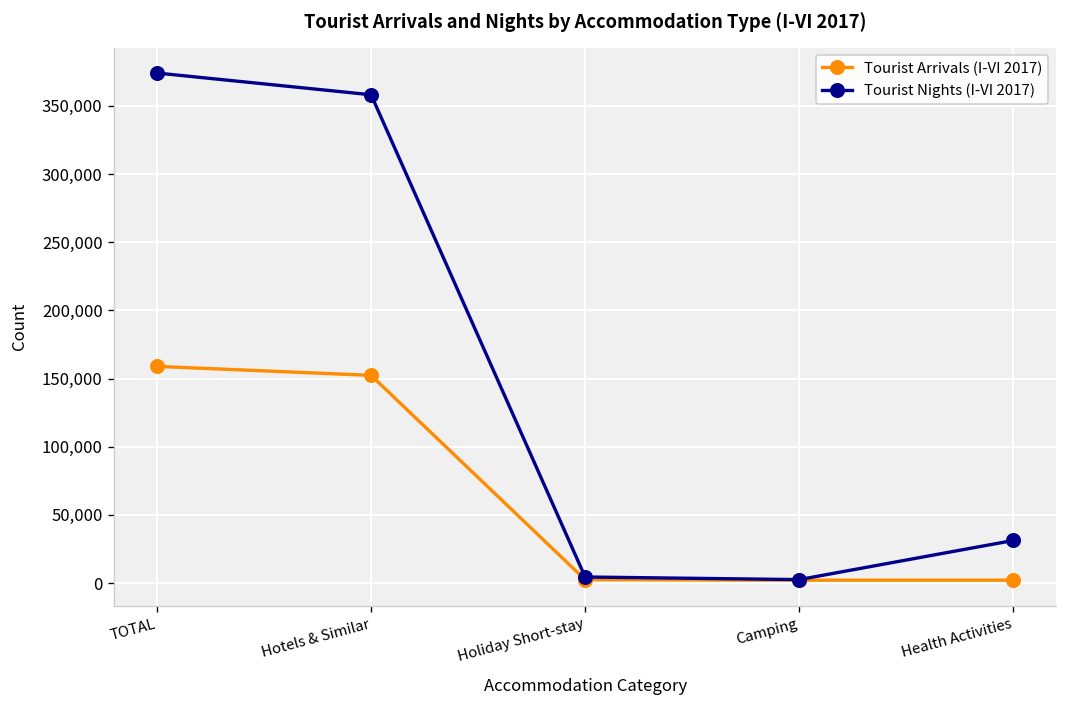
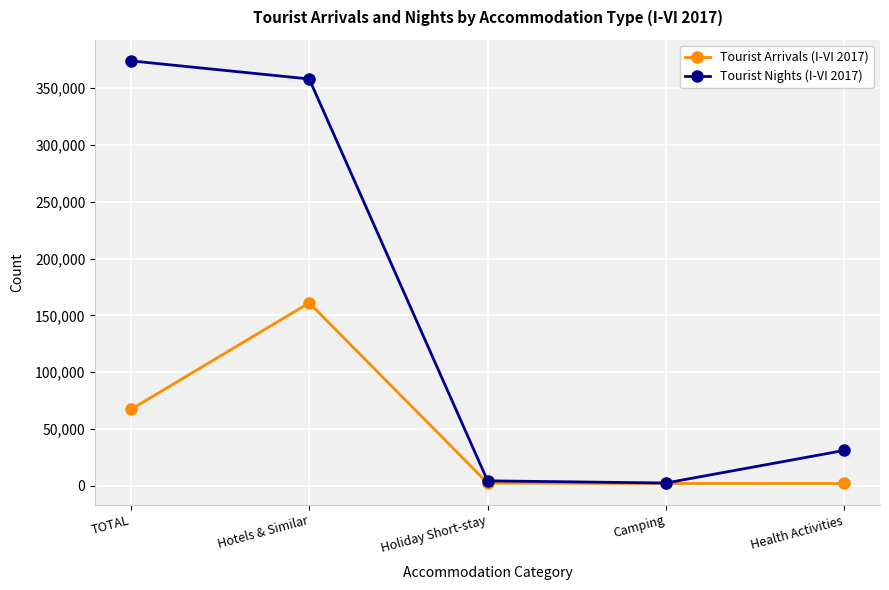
Tourist Arrivals (I-VI 2017), TOTAL: 159,000 -> 67,000
Tourist Arrivals (I-VI 2017), Hotels & Similar: 152,000 -> 161,000
